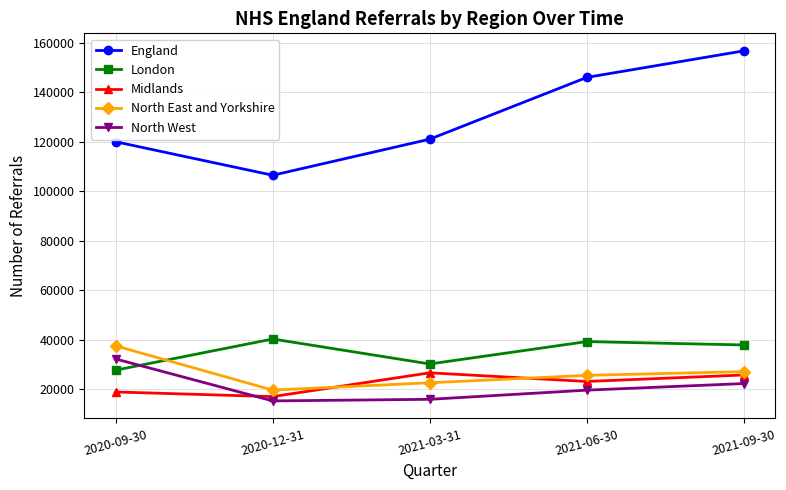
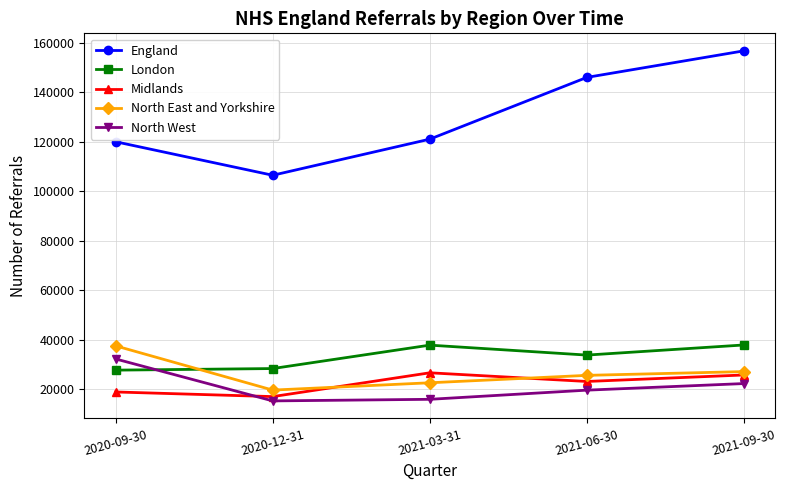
London, 2020-12-31: 40000 -> 28000
London, 2021-03-31: 30000 -> 38000
London, 2021-06-30: 39000 -> 34000
